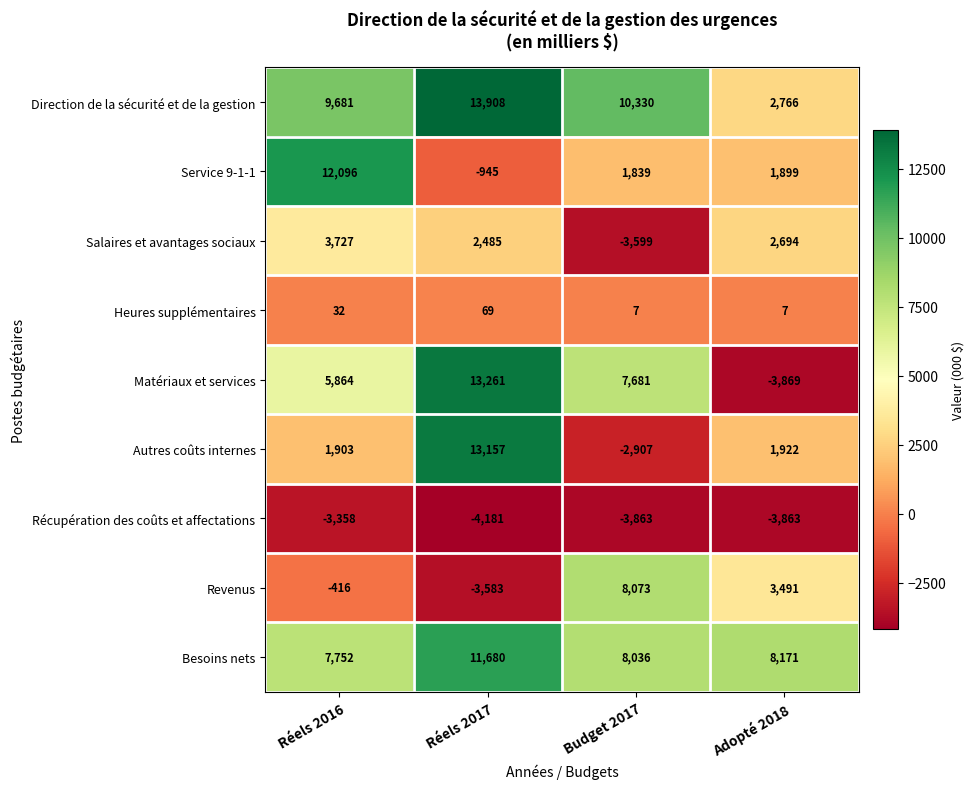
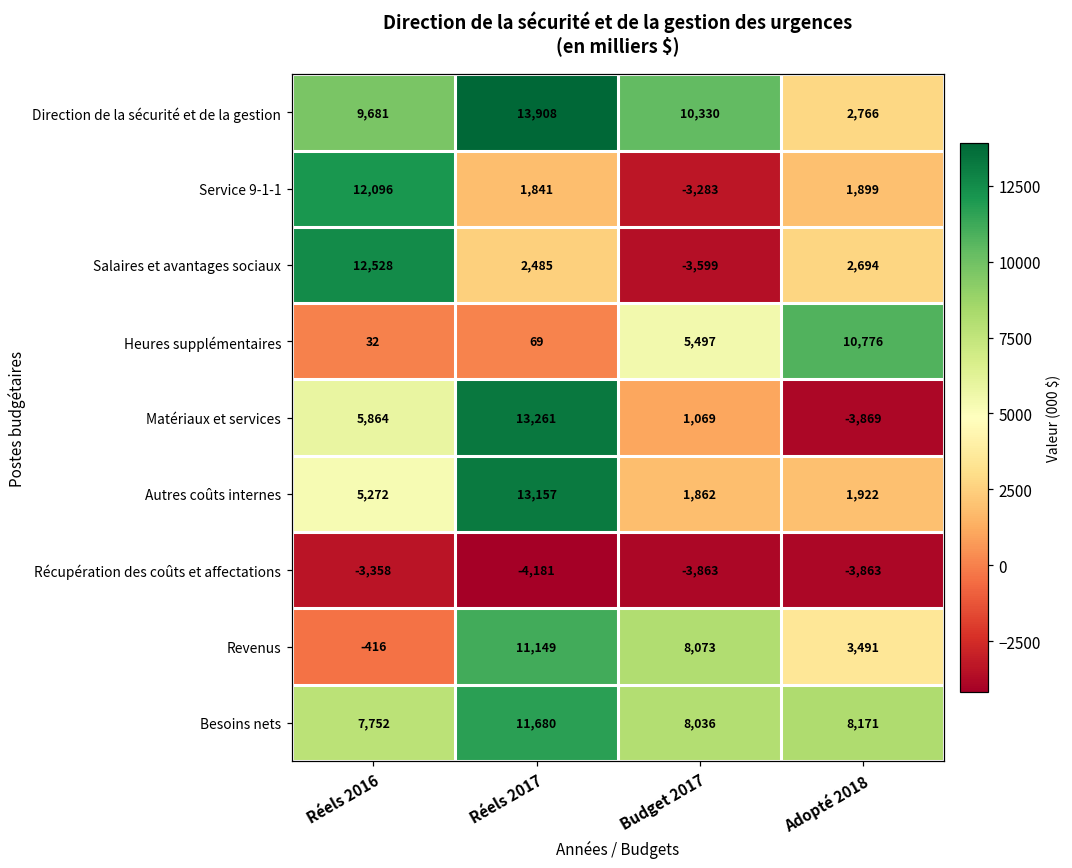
Service 9-1-1, Réels 2017: -945 -> 1,841
Service 9-1-1, Budget 2017: 1,839 -> -3,283
Salaires et avantages sociaux, Réels 2016: 3,727 -> 12,528
Heures supplémentaires, Budget 2017: 7 -> 5,497
Heures supplémentaires, Adopté 2018: 7 -> 10,776
Matériaux et services, Budget 2017: 7,681 -> 1,069
Autres coûts internes, Réels 2016: 1,903 -> 5,272
Autres coûts internes, Budget 2017: -2,907 -> 1,862
Revenus, Réels 2017: -3,583 -> 11,149
